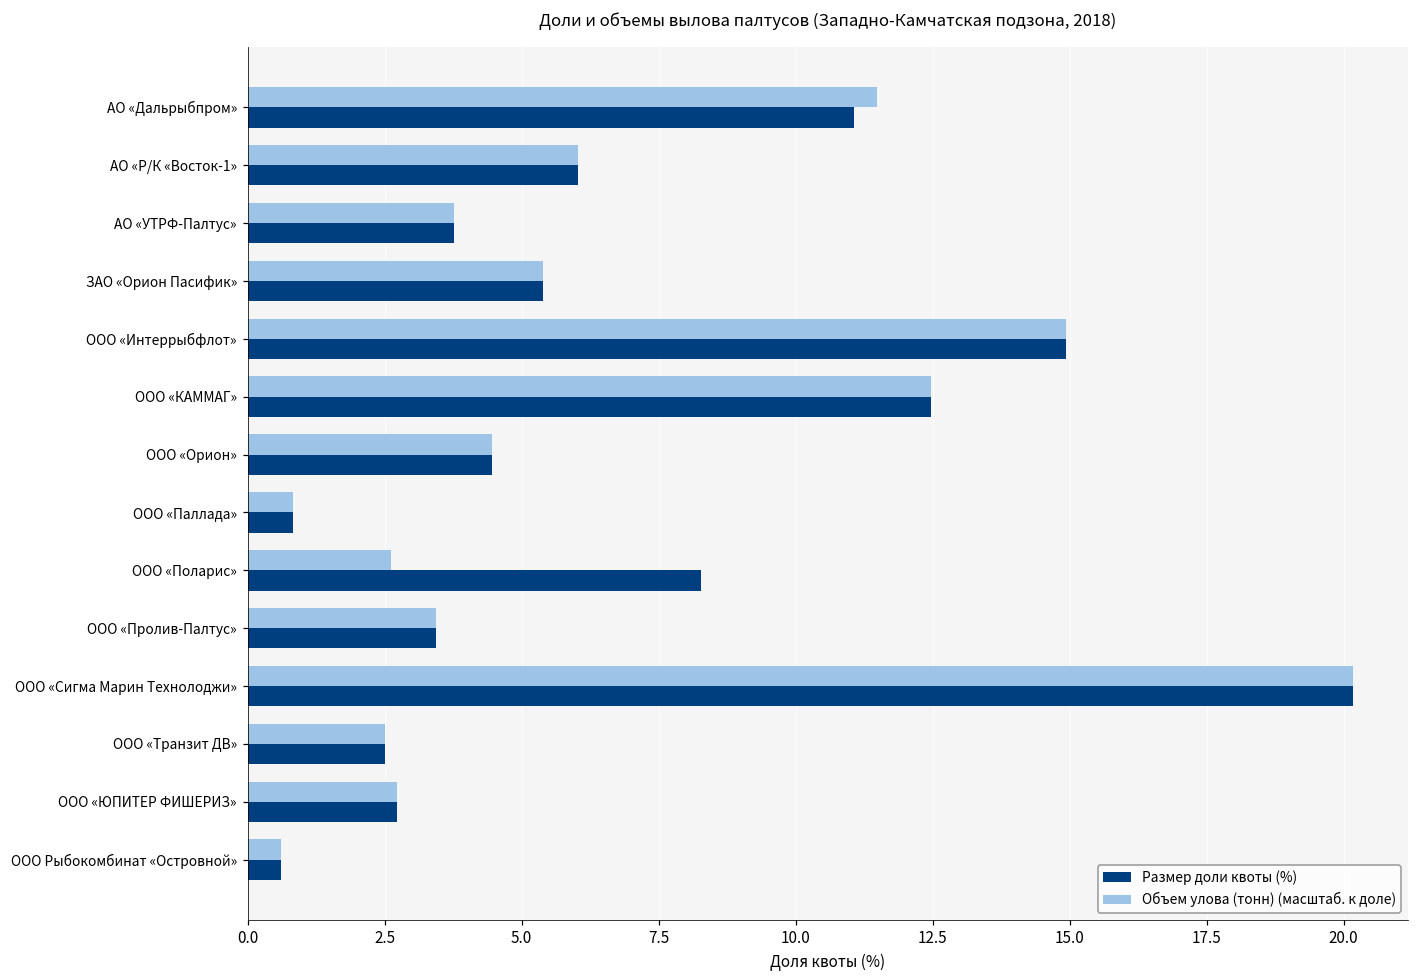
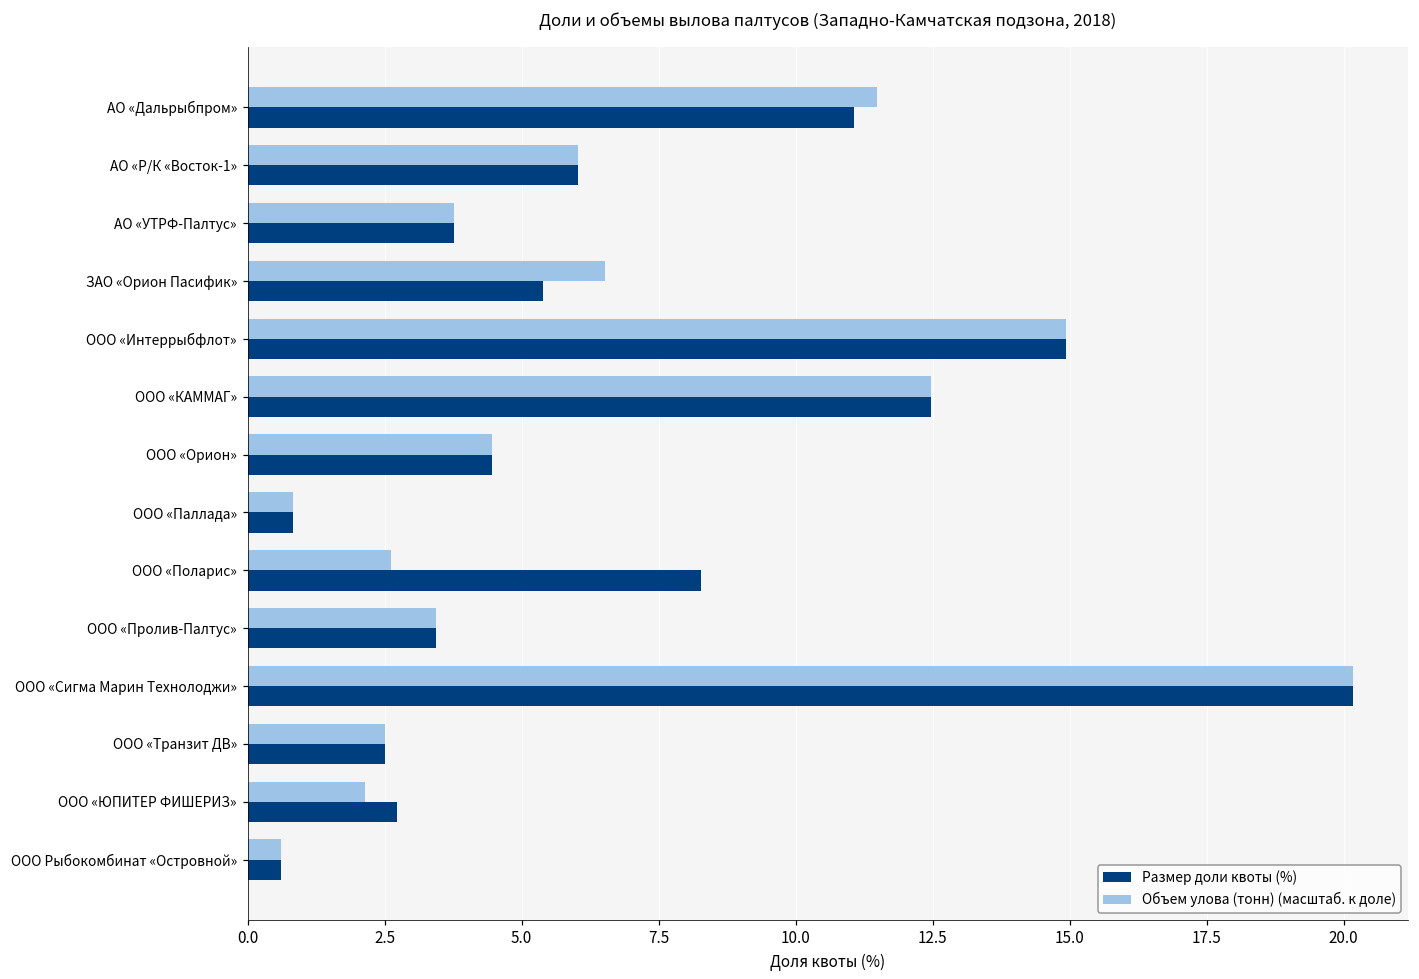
Объем улова (тонн) (масштаб. к доле), ЗАО «Орион Пасифик»: 5.4 -> 6.5
Объем улова (тонн) (масштаб. к доле), ООО «ЮПИТЕР ФИШЕРИЗ»: 2.7 -> 2.2
